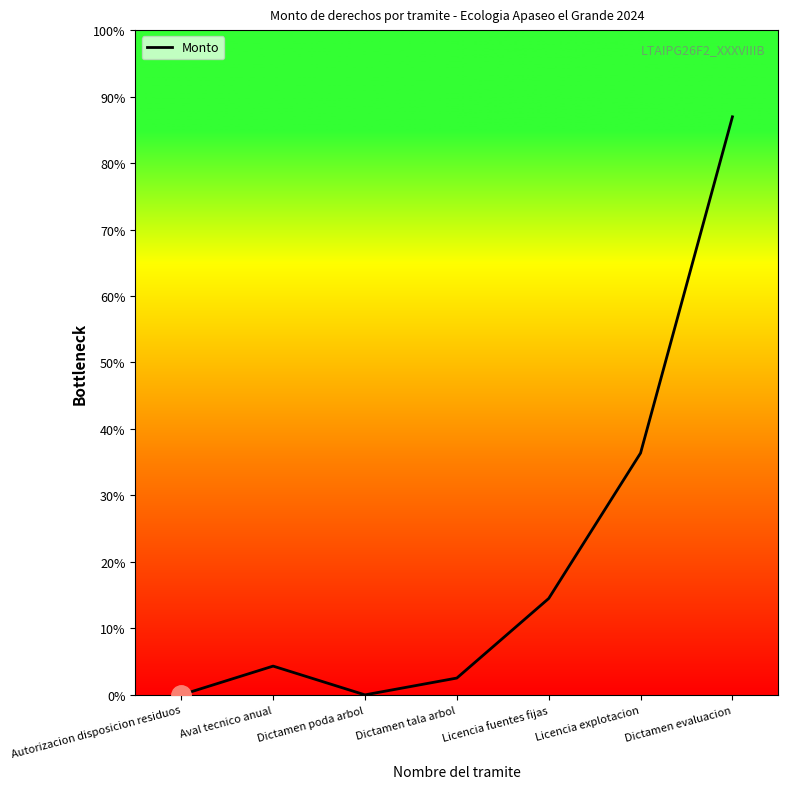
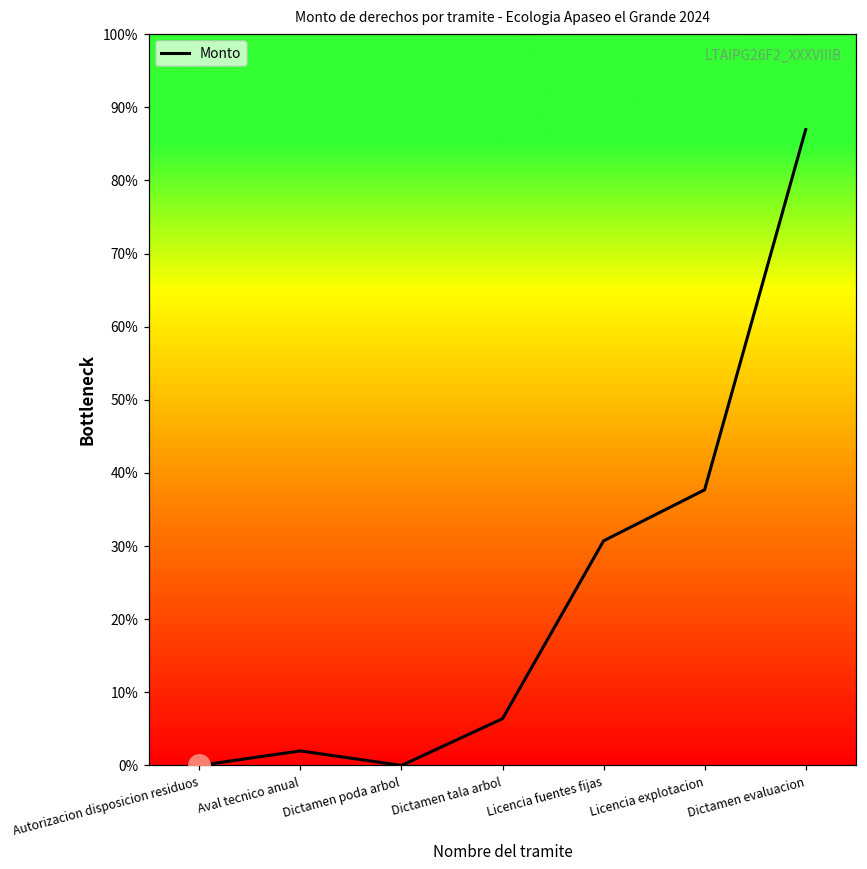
Monto, Aval tecnico anual: 4% -> 2%
Monto, Dictamen tala arbol: 3% -> 6%
Monto, Licencia fuentes fijas: 14% -> 31%
Monto, Licencia explotacion: 36% -> 38%
